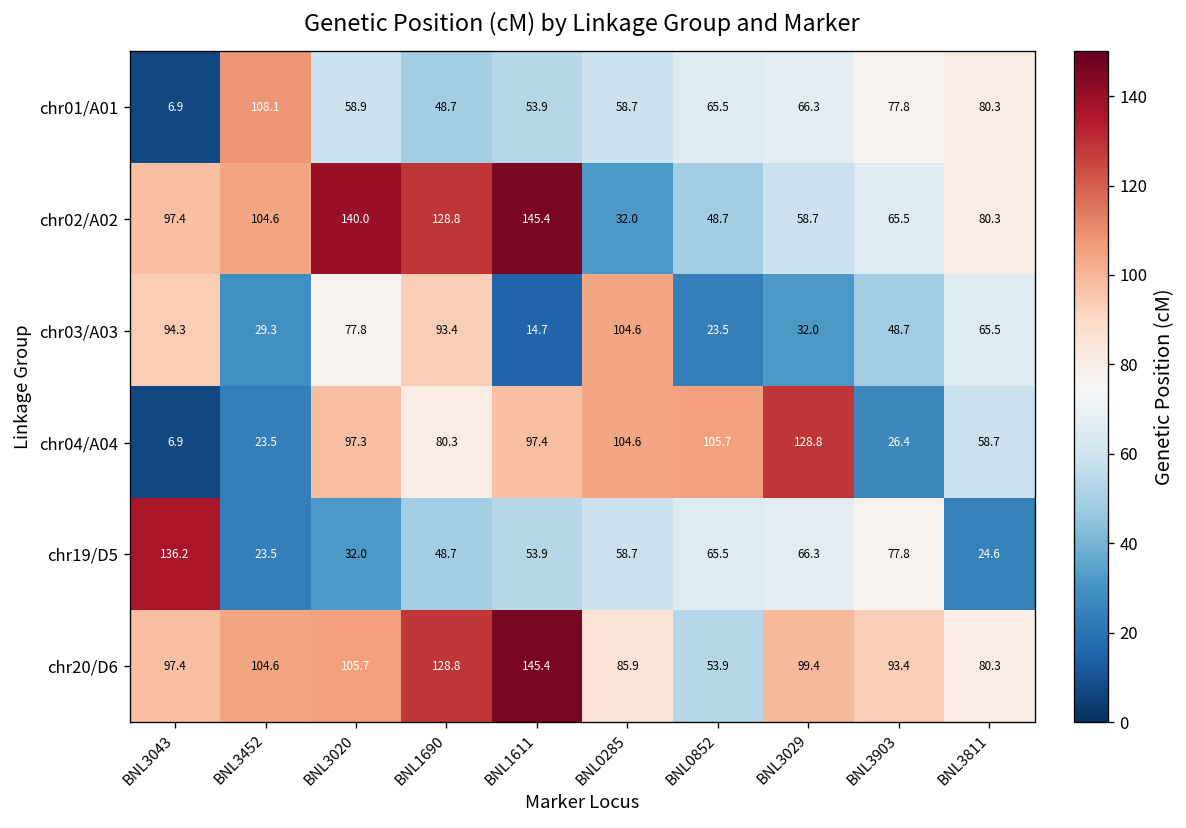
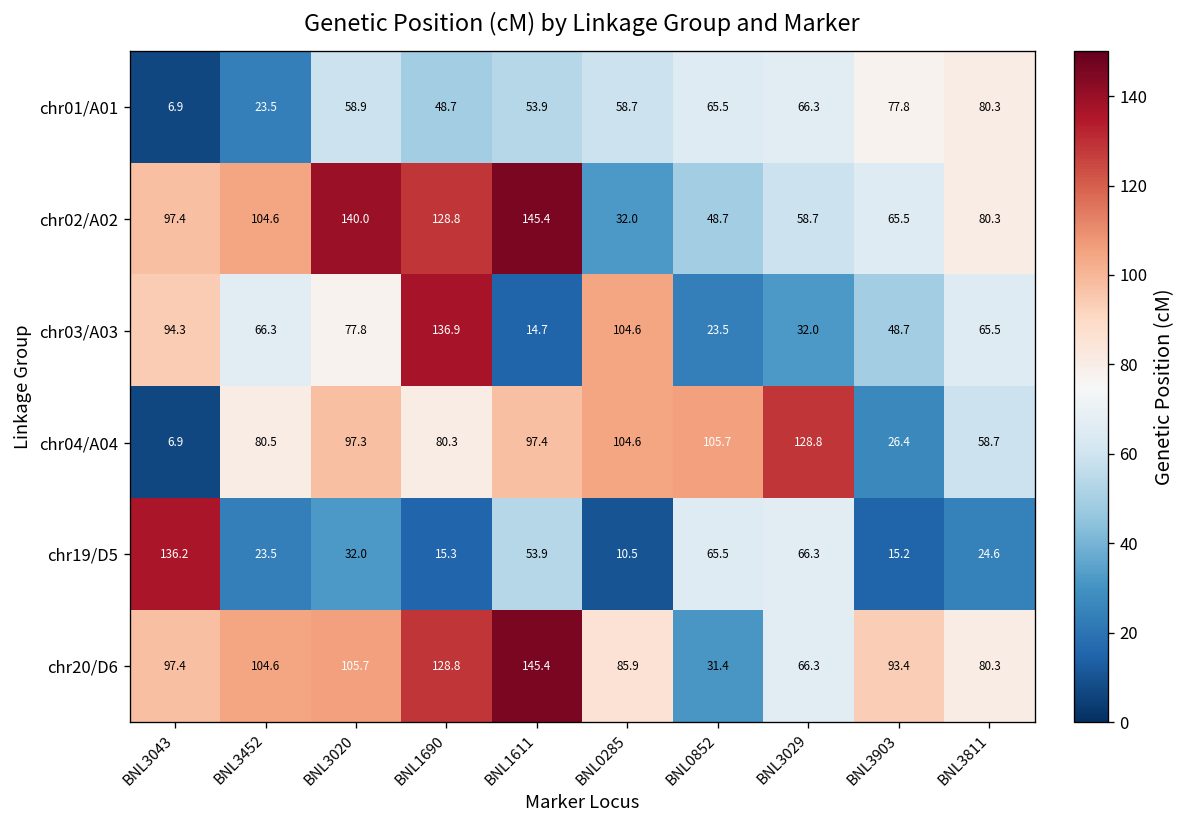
chr01/A01, BNL3452: 108.1 -> 23.5
chr03/A03, BNL3452: 29.3 -> 66.3
chr03/A03, BNL1690: 93.4 -> 136.9
chr04/A04, BNL3452: 23.5 -> 80.5
chr19/D5, BNL1690: 48.7 -> 15.3
chr19/D5, BNL0285: 58.7 -> 10.5
chr19/D5, BNL3903: 77.8 -> 15.2
chr20/D6, BNL0852: 53.9 -> 31.4
chr20/D6, BNL3029: 99.4 -> 66.3
